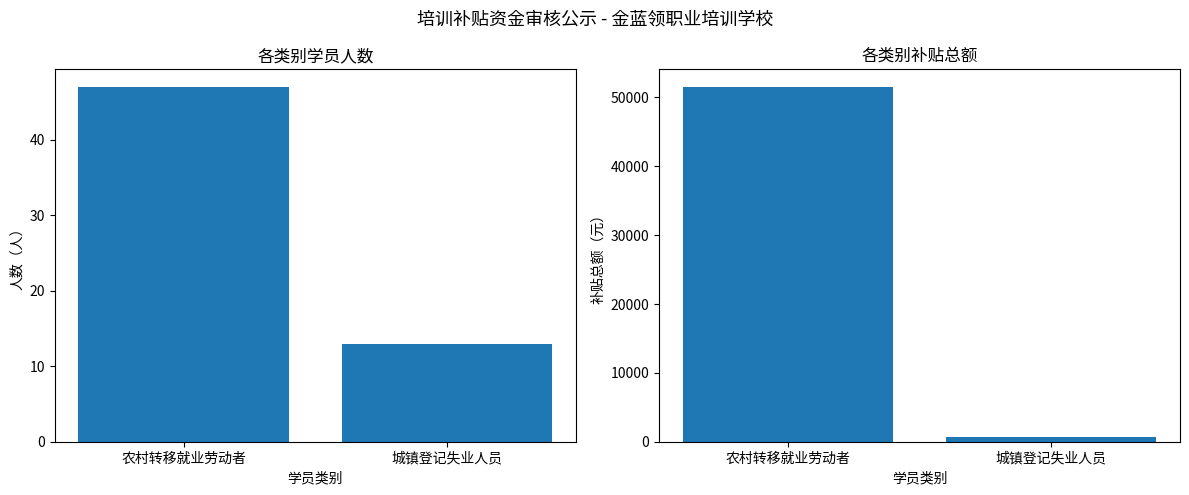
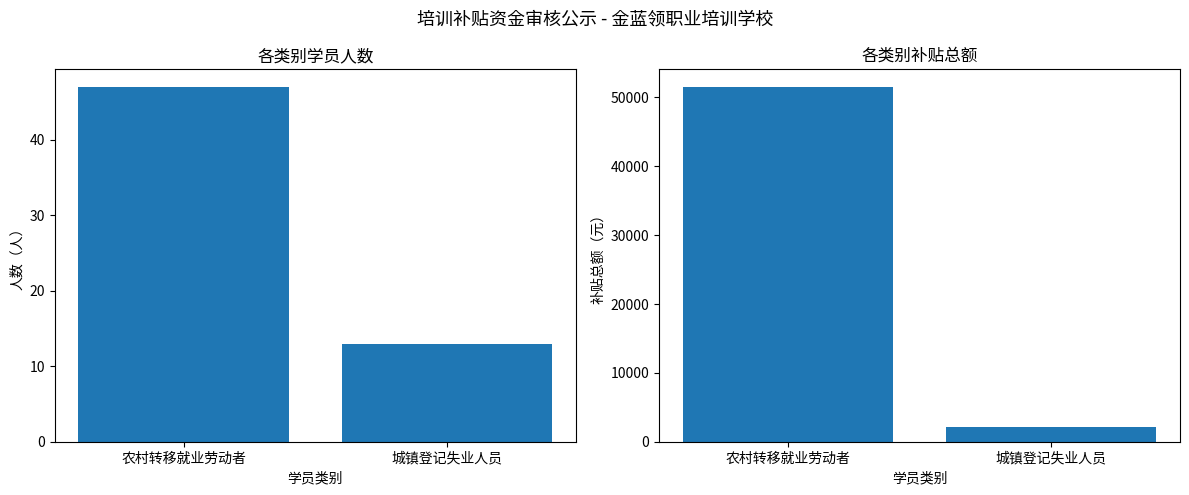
各类别补贴总额, 城镇登记失业人员: 1000 -> 2000
